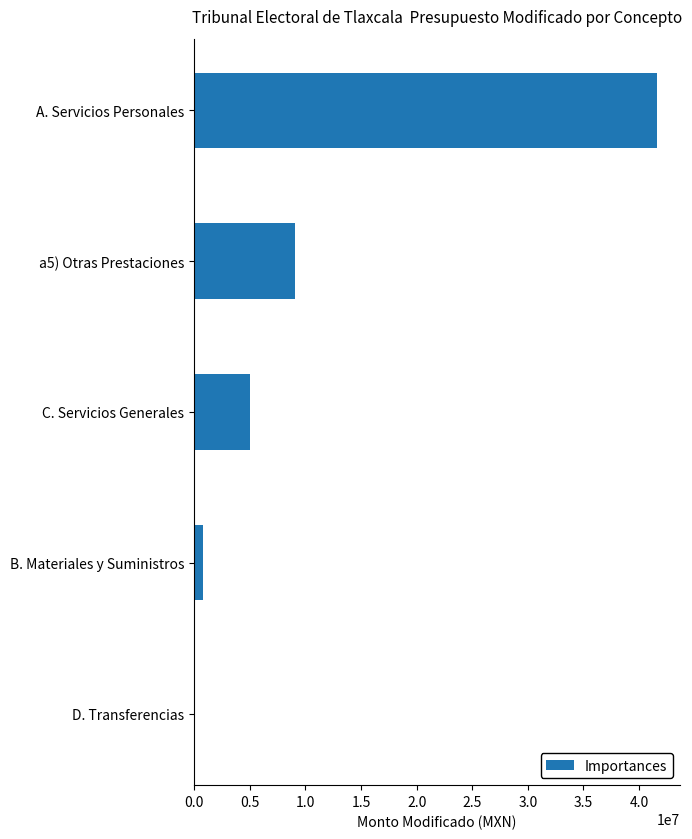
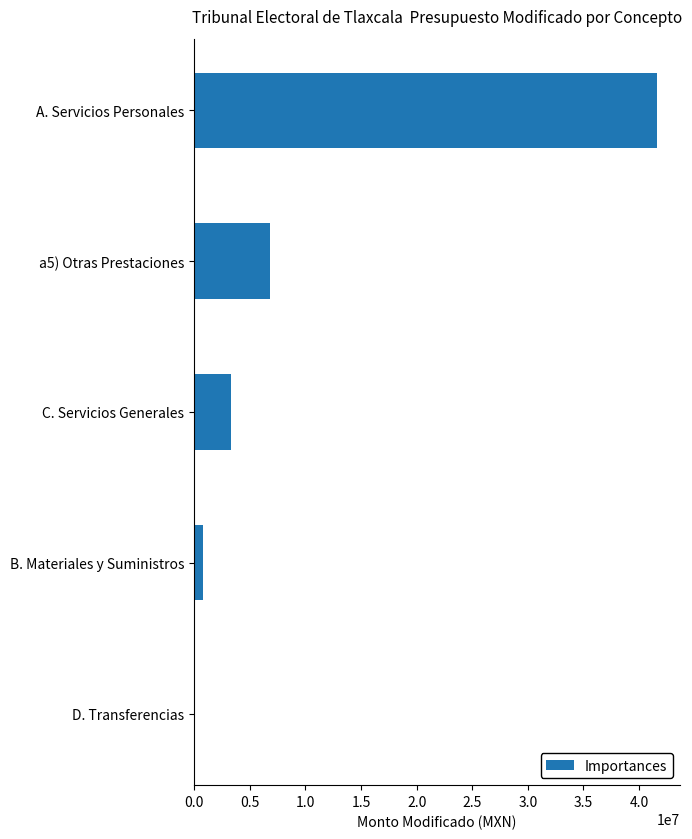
a5) Otras Prestaciones: 9100000 -> 6800000
C. Servicios Generales: 5000000 -> 3300000
